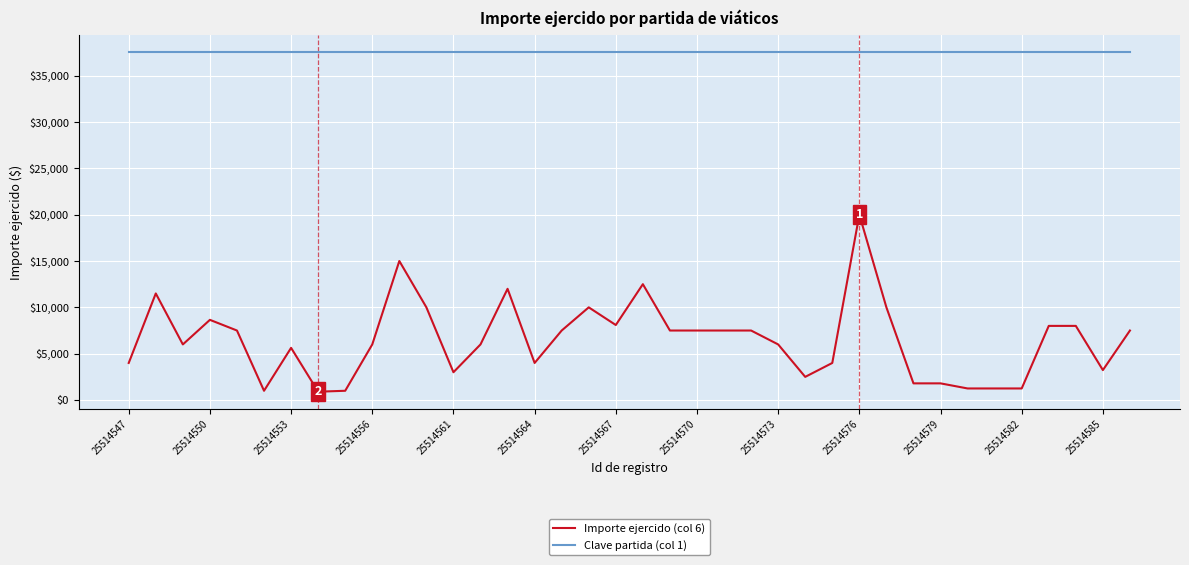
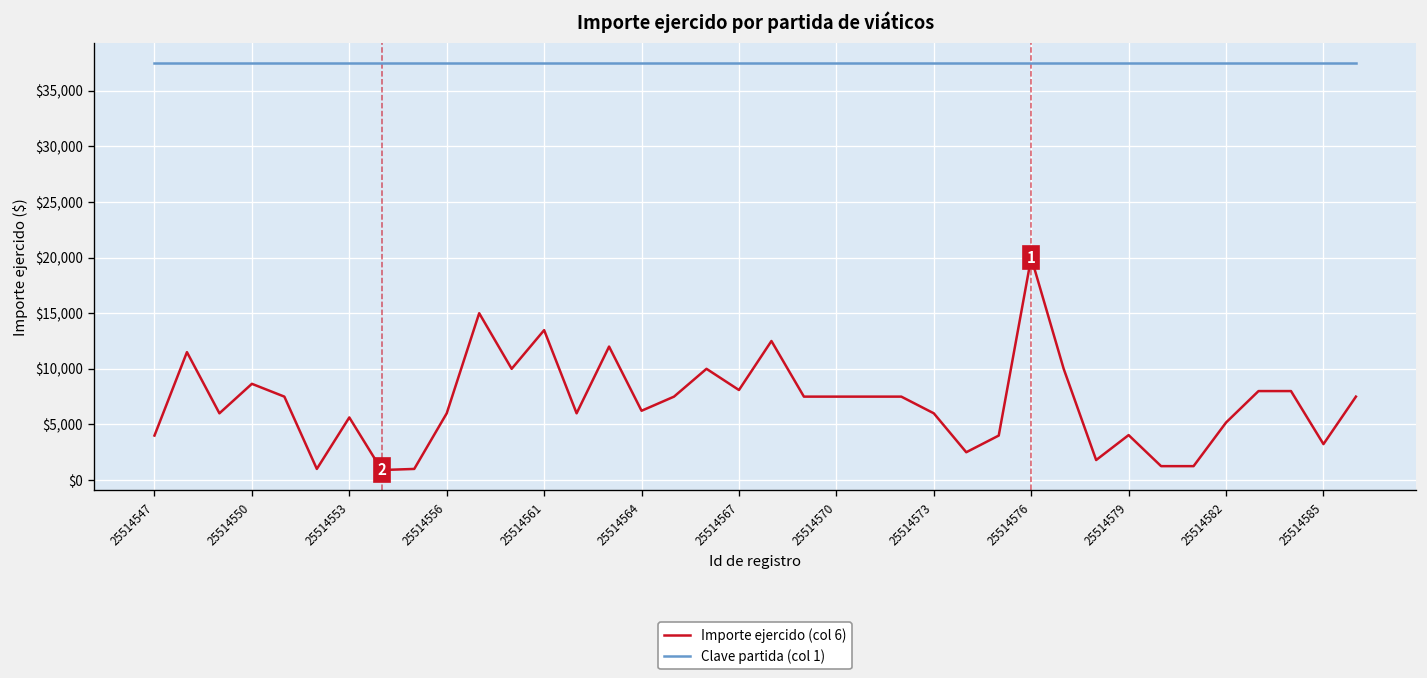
Importe ejercido (col 6), 25514561: $3,000 -> $13,000
Importe ejercido (col 6), 25514564: $4,000 -> $6,000
Importe ejercido (col 6), 25514579: $2,000 -> $4,000
Importe ejercido (col 6), 25514582: $1,000 -> $5,000
